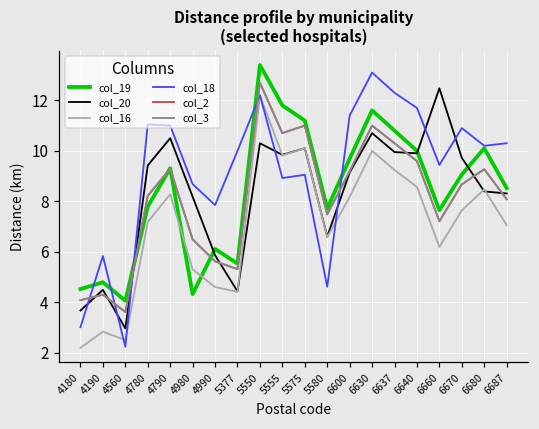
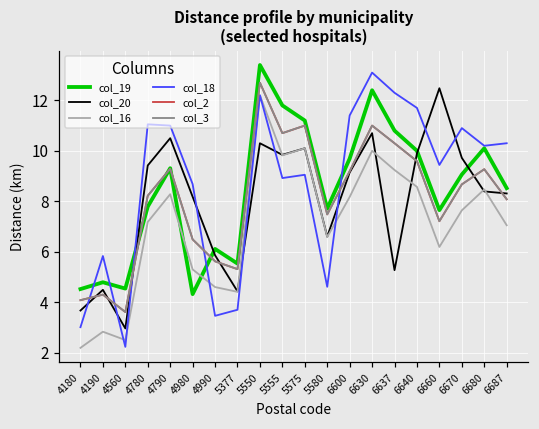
col_19, 4560: 4.1 -> 4.5
col_18, 4990: 7.9 -> 3.5
col_18, 5377: 10.0 -> 3.7
col_19, 6630: 11.6 -> 12.4
col_20, 6637: 10.0 -> 5.3
